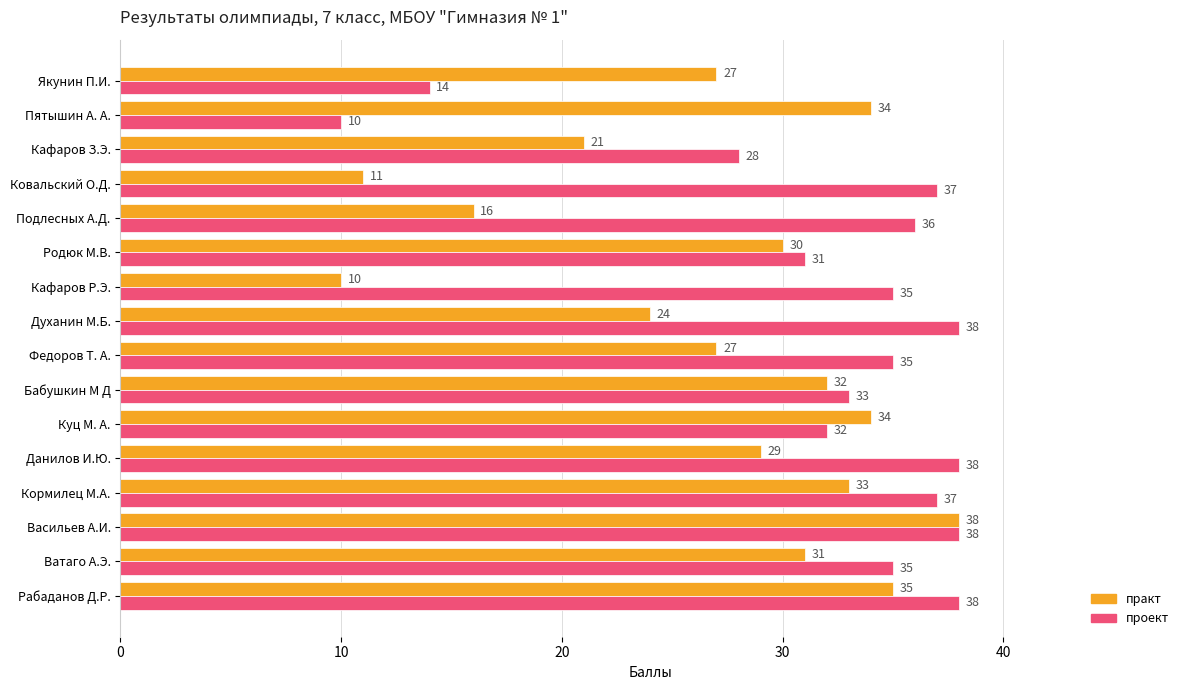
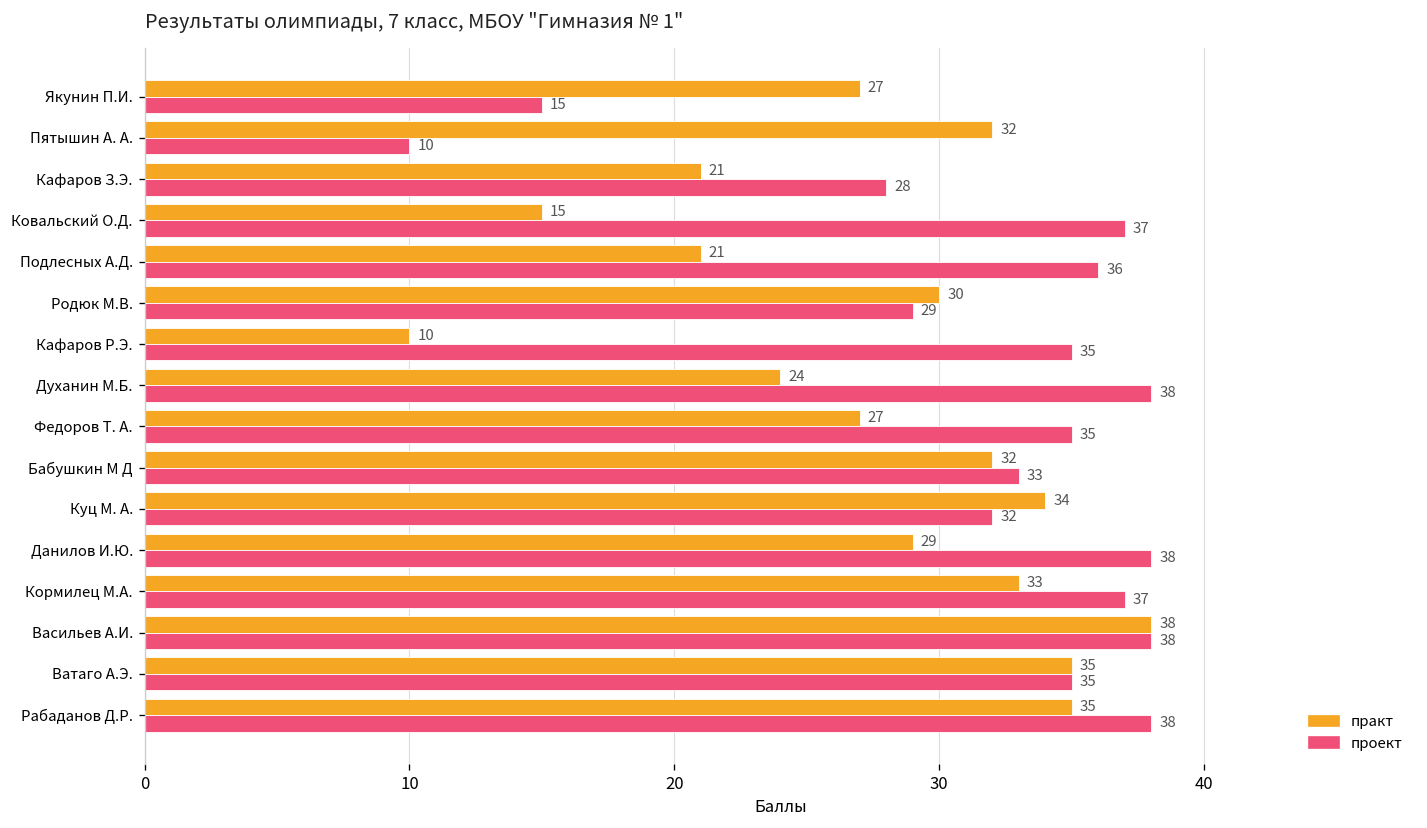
проект, Якунин П.И.: 14 -> 15
практ, Пятышин А. А.: 34 -> 32
практ, Ковальский О.Д.: 11 -> 15
практ, Подлесных А.Д.: 16 -> 21
проект, Родюк М.В.: 31 -> 29
практ, Ватаго А.Э.: 31 -> 35
